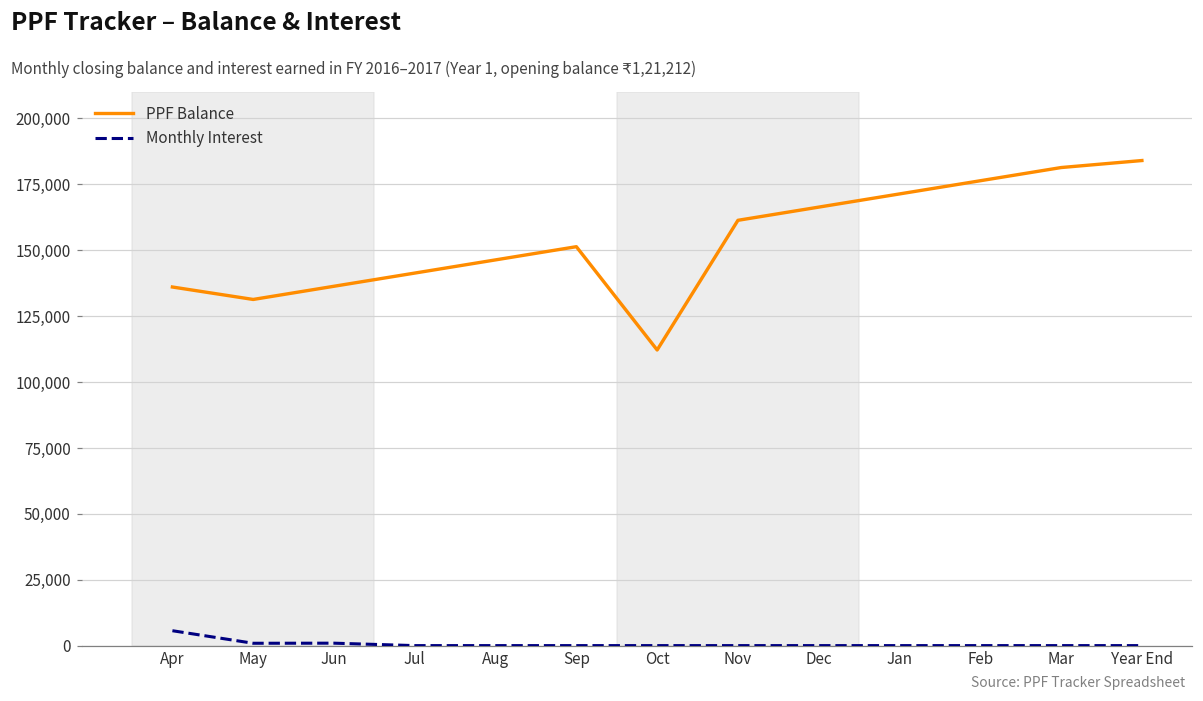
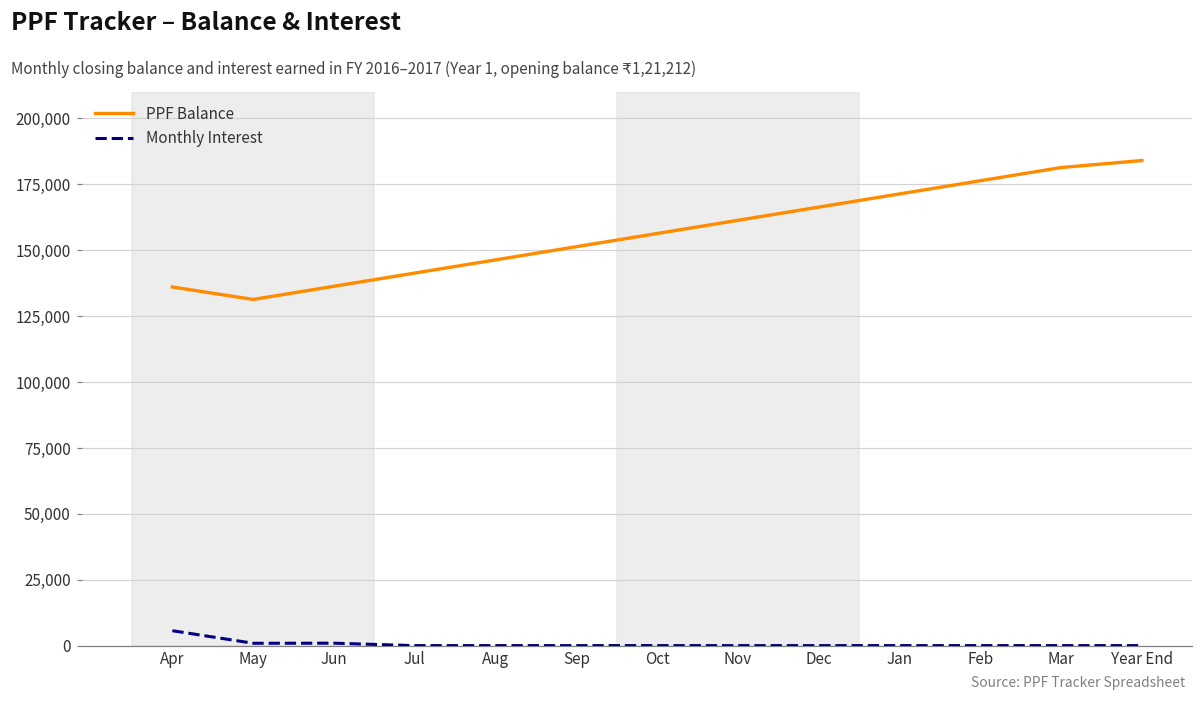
PPF Balance, Oct: 112,000 -> 156,000
